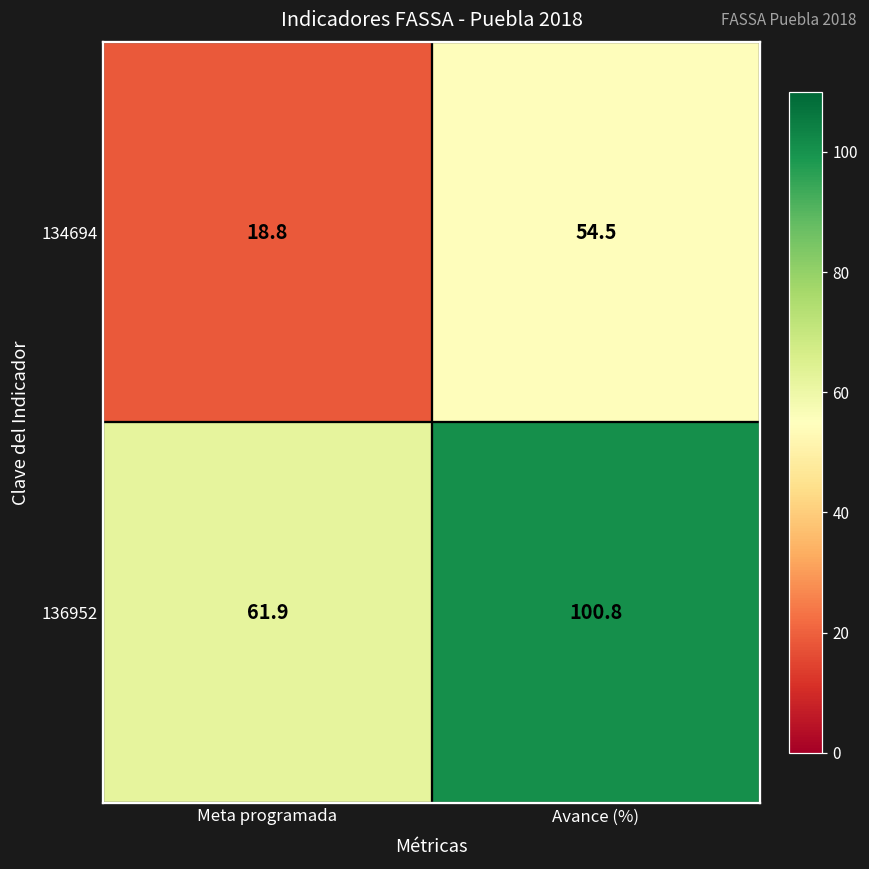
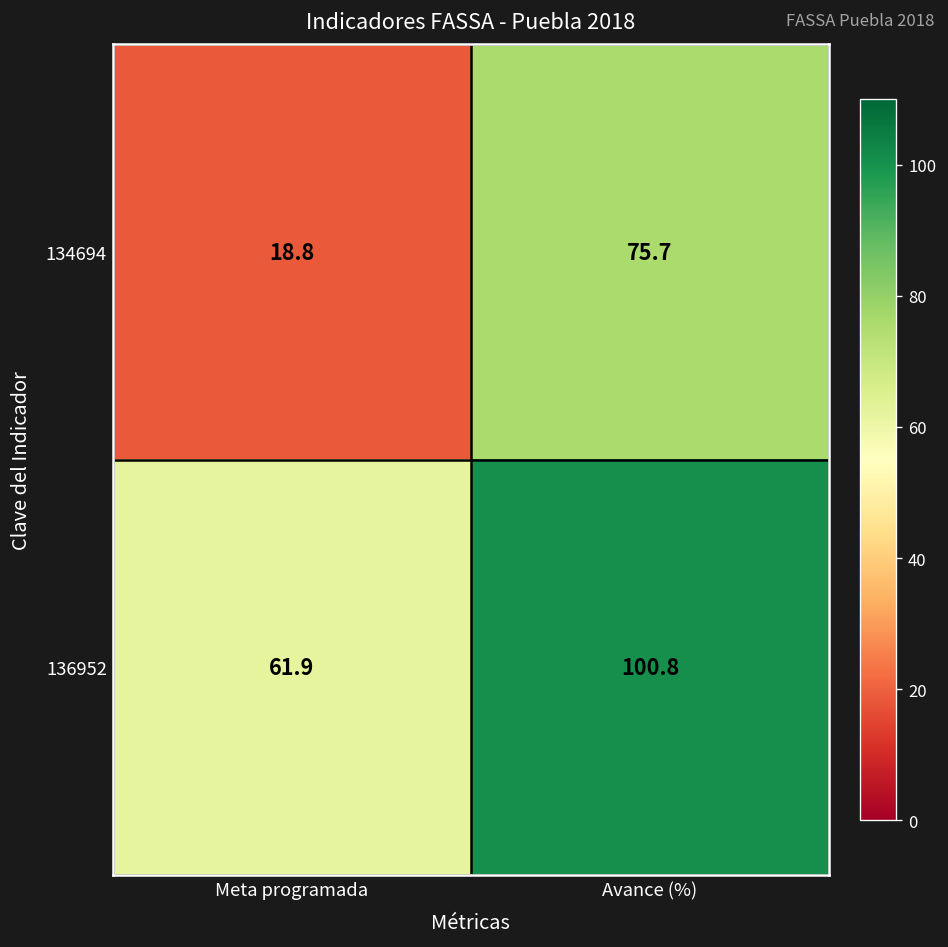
134694, Avance (%): 54.5 -> 75.7
